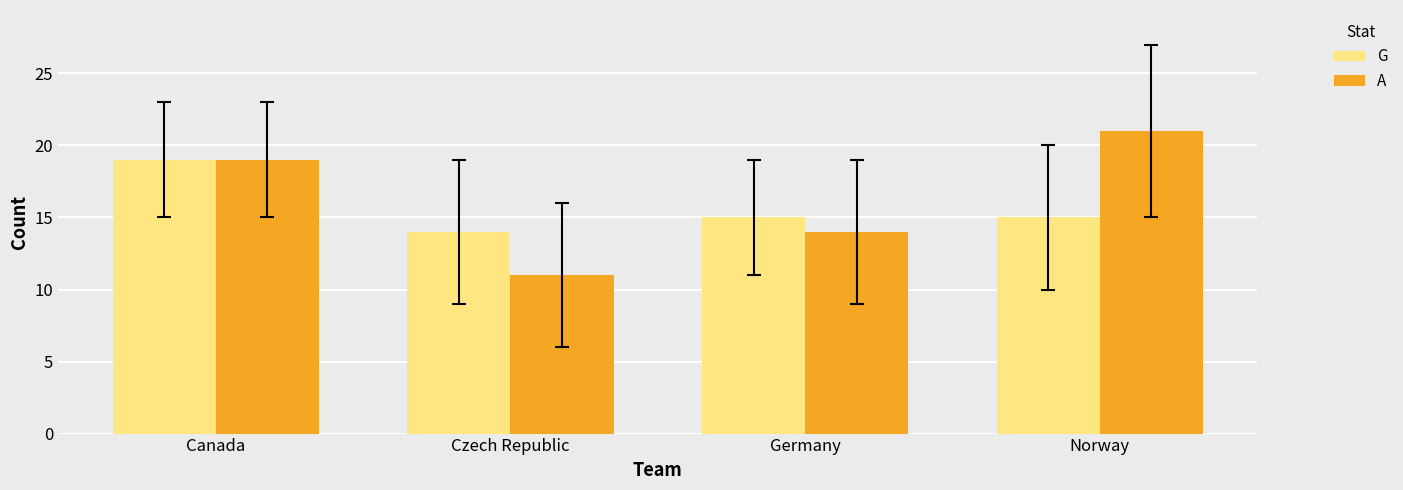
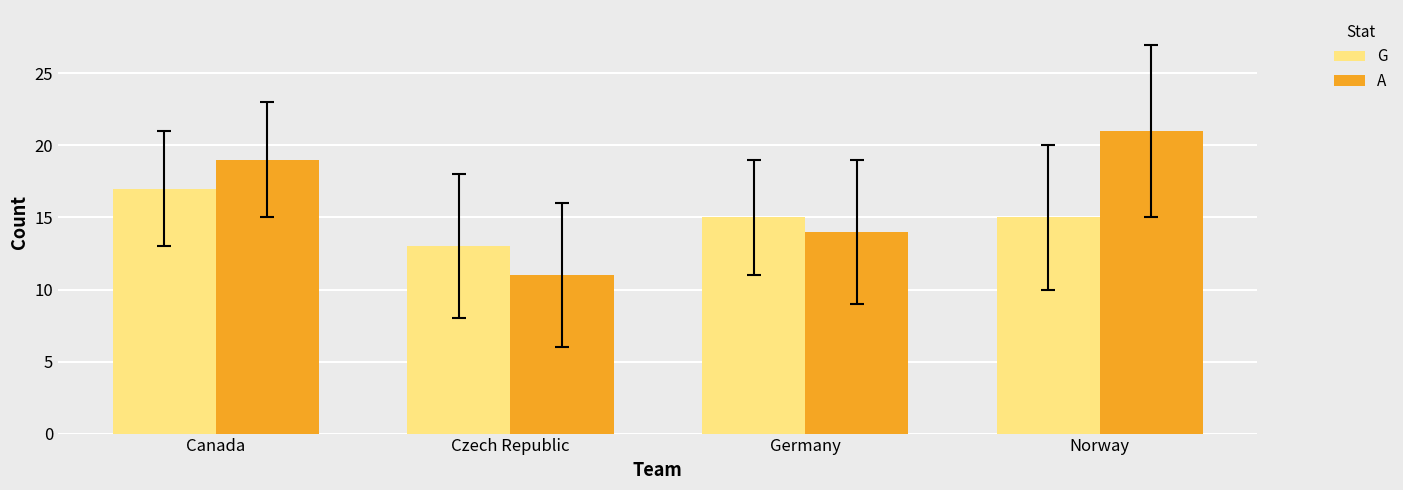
G, Canada: 19 -> 17
G, Czech Republic: 14 -> 13
